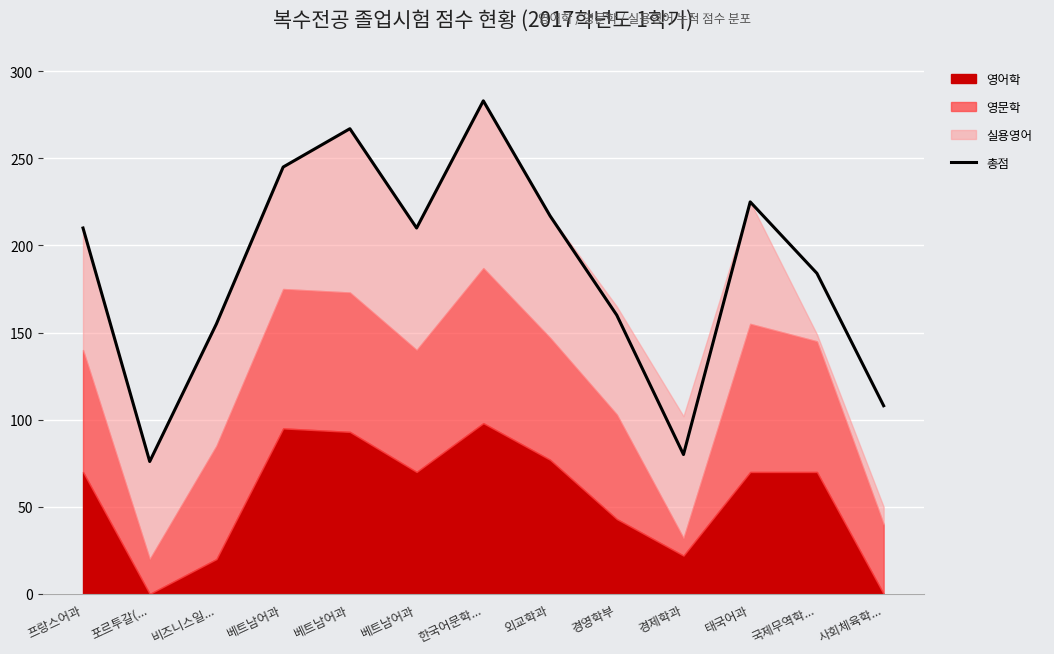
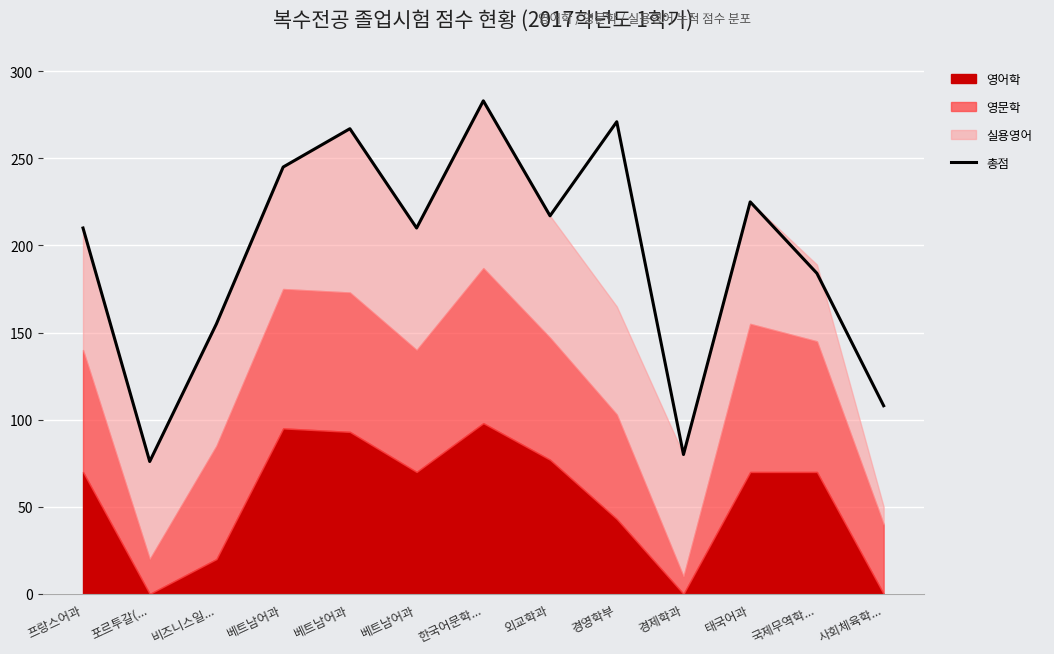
총점, 경영학부: 160 -> 271
영어학, 경제학과: 22 -> 0
실용영어, 국제무역학...: 4 -> 44
